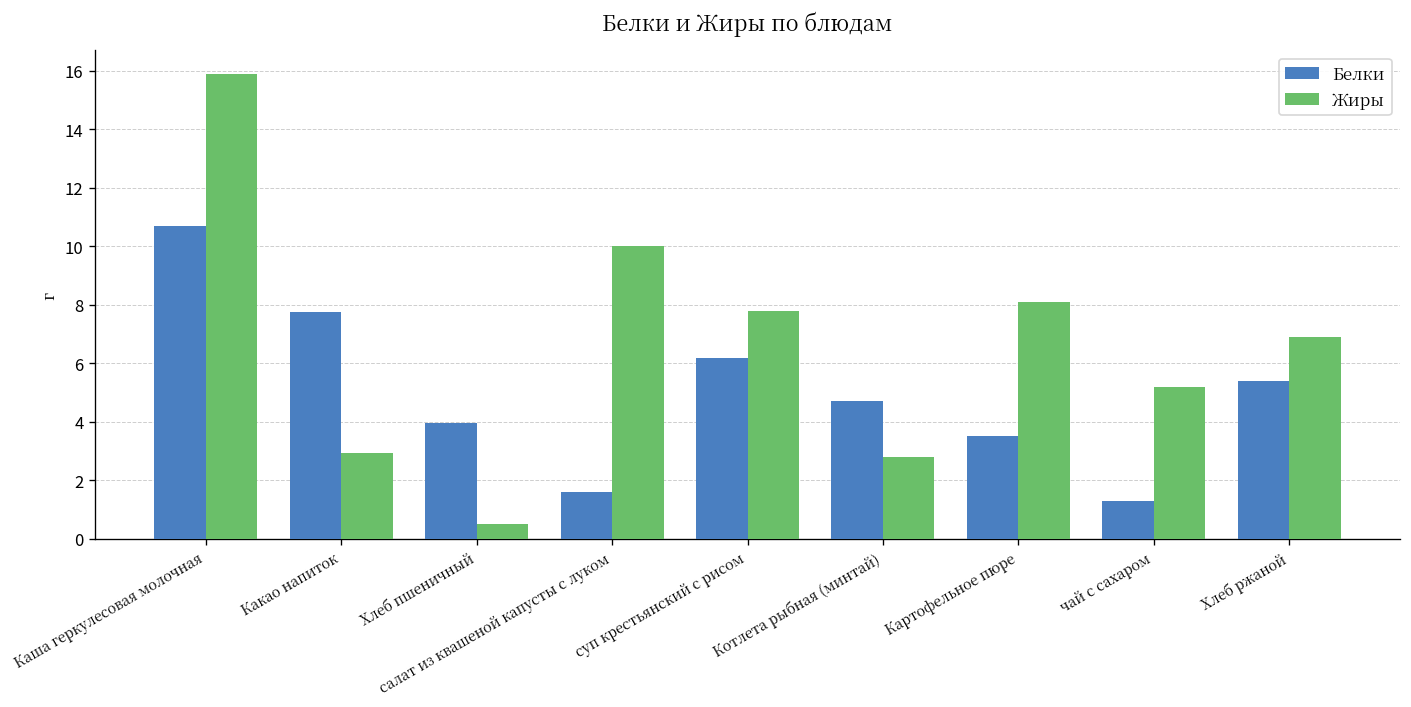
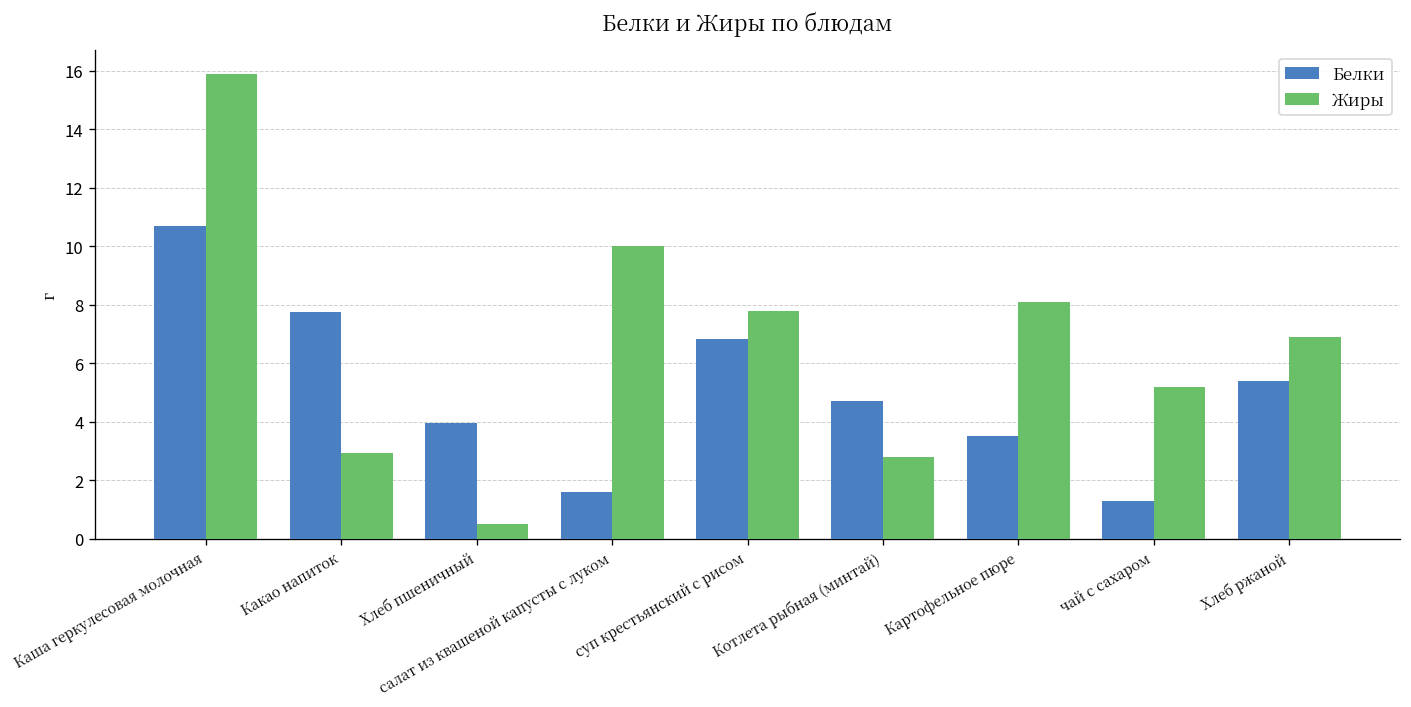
Белки, суп крестьянский с рисом: 6.2 -> 6.8
